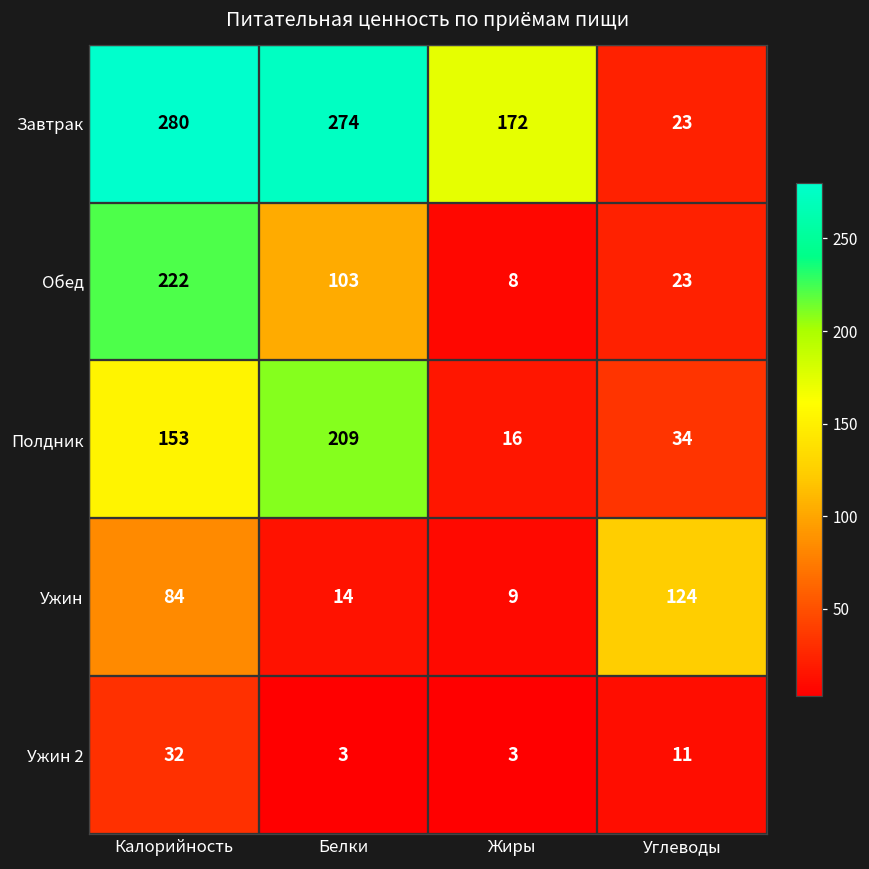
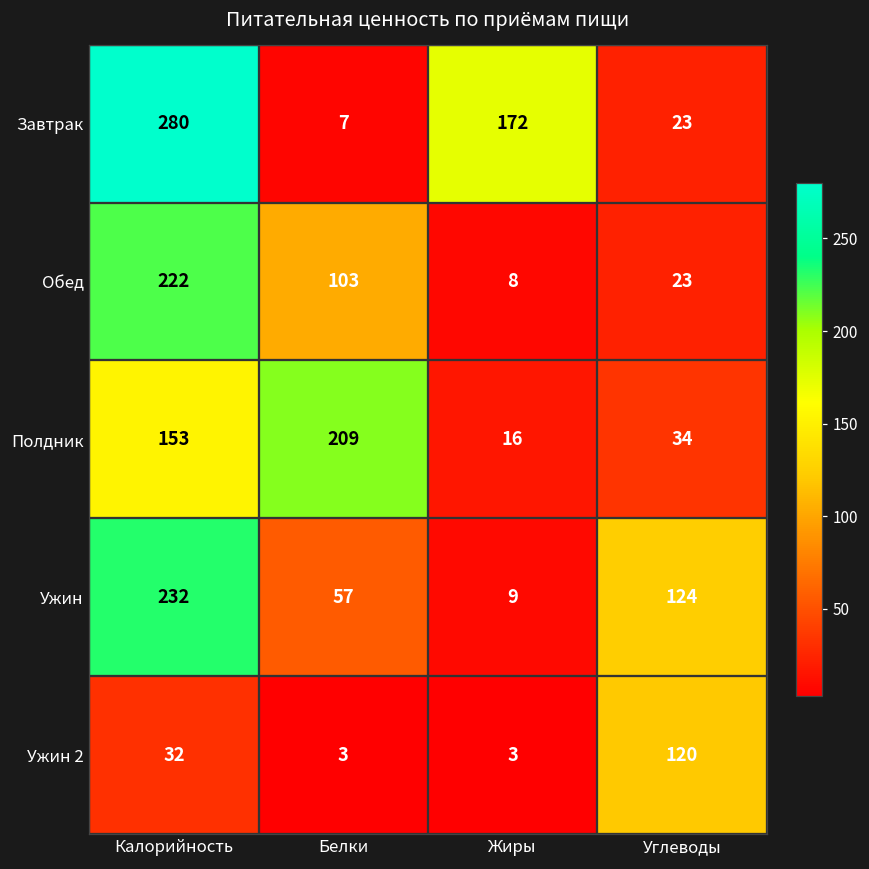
Завтрак, Белки: 274 -> 7
Ужин, Калорийность: 84 -> 232
Ужин, Белки: 14 -> 57
Ужин 2, Углеводы: 11 -> 120
